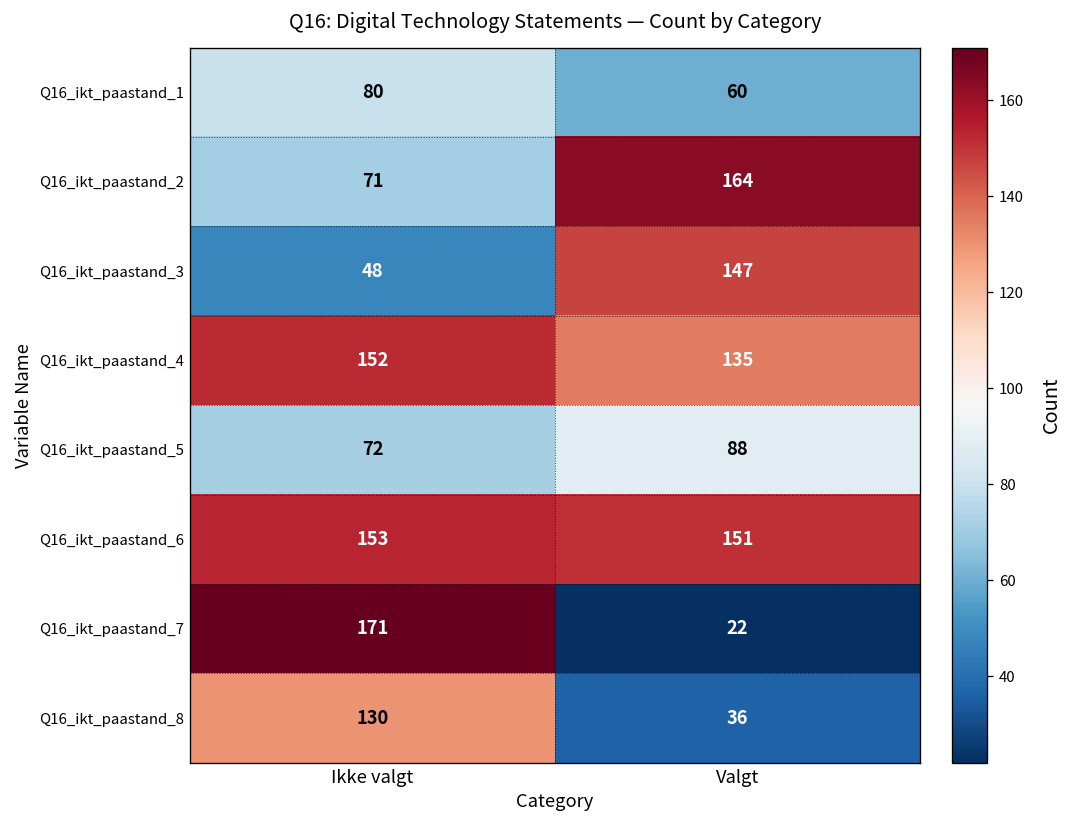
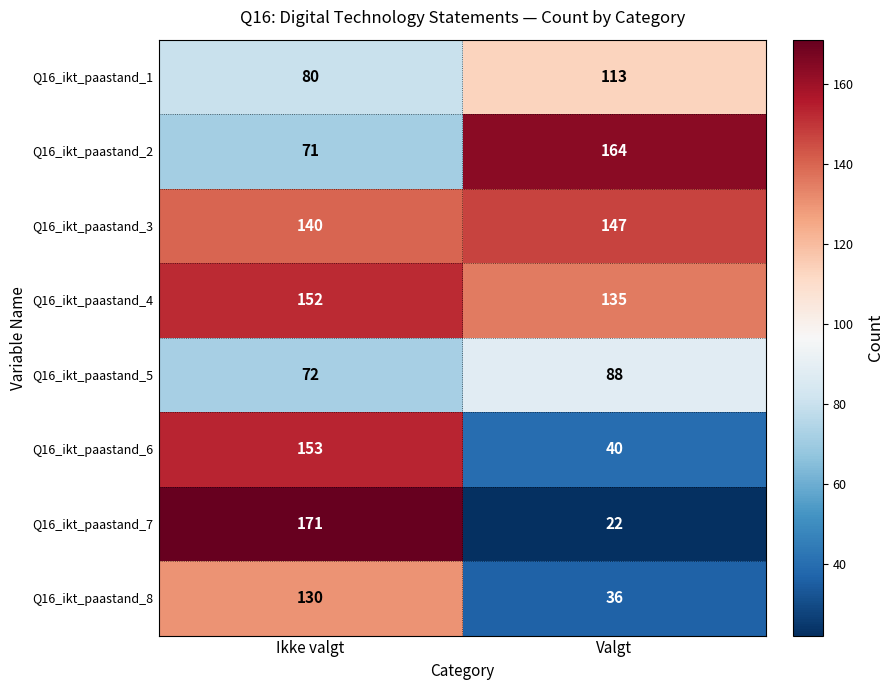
Q16_ikt_paastand_1, Valgt: 60 -> 113
Q16_ikt_paastand_3, Ikke valgt: 48 -> 140
Q16_ikt_paastand_6, Valgt: 151 -> 40
